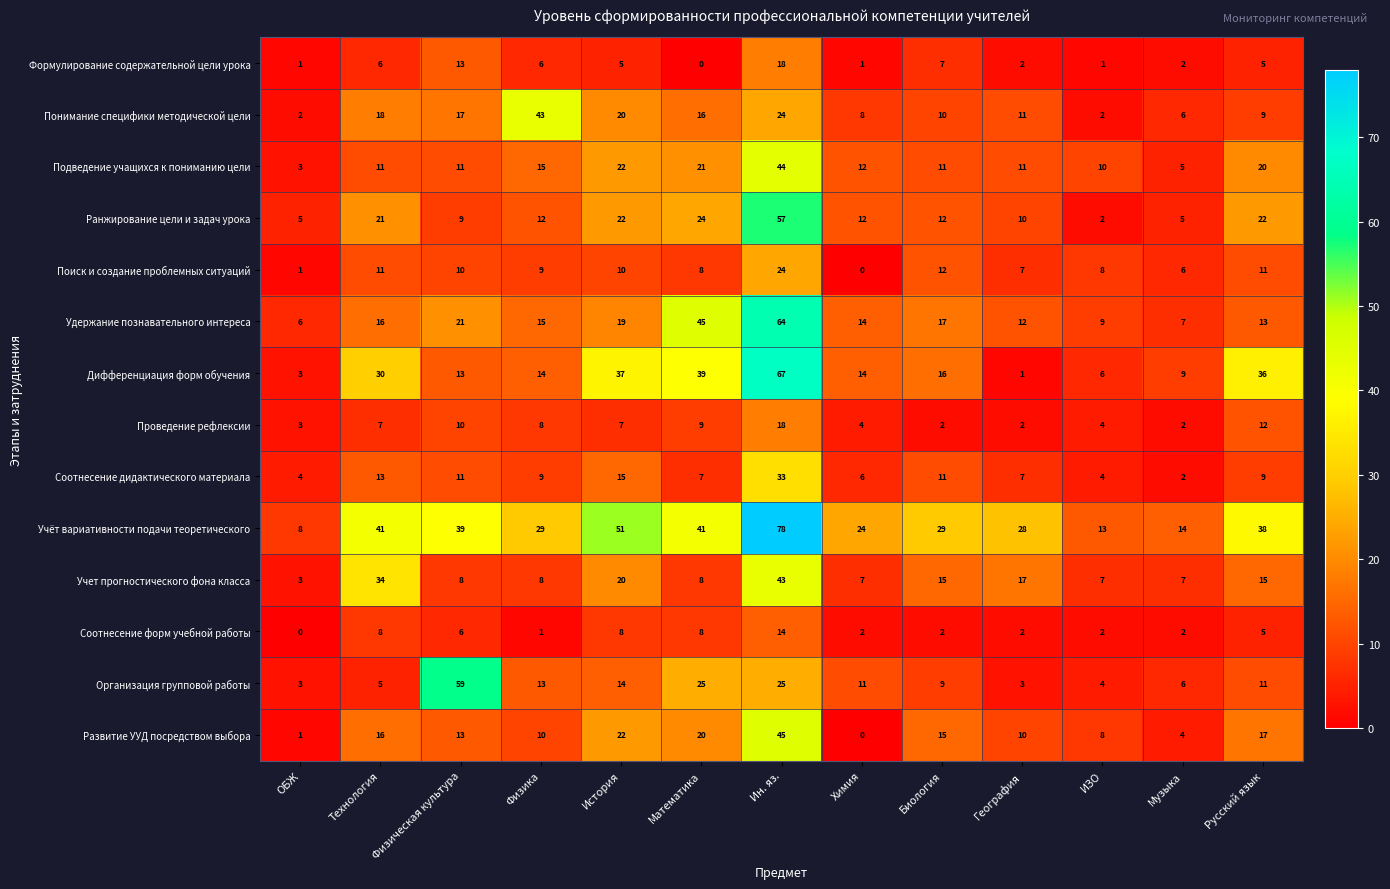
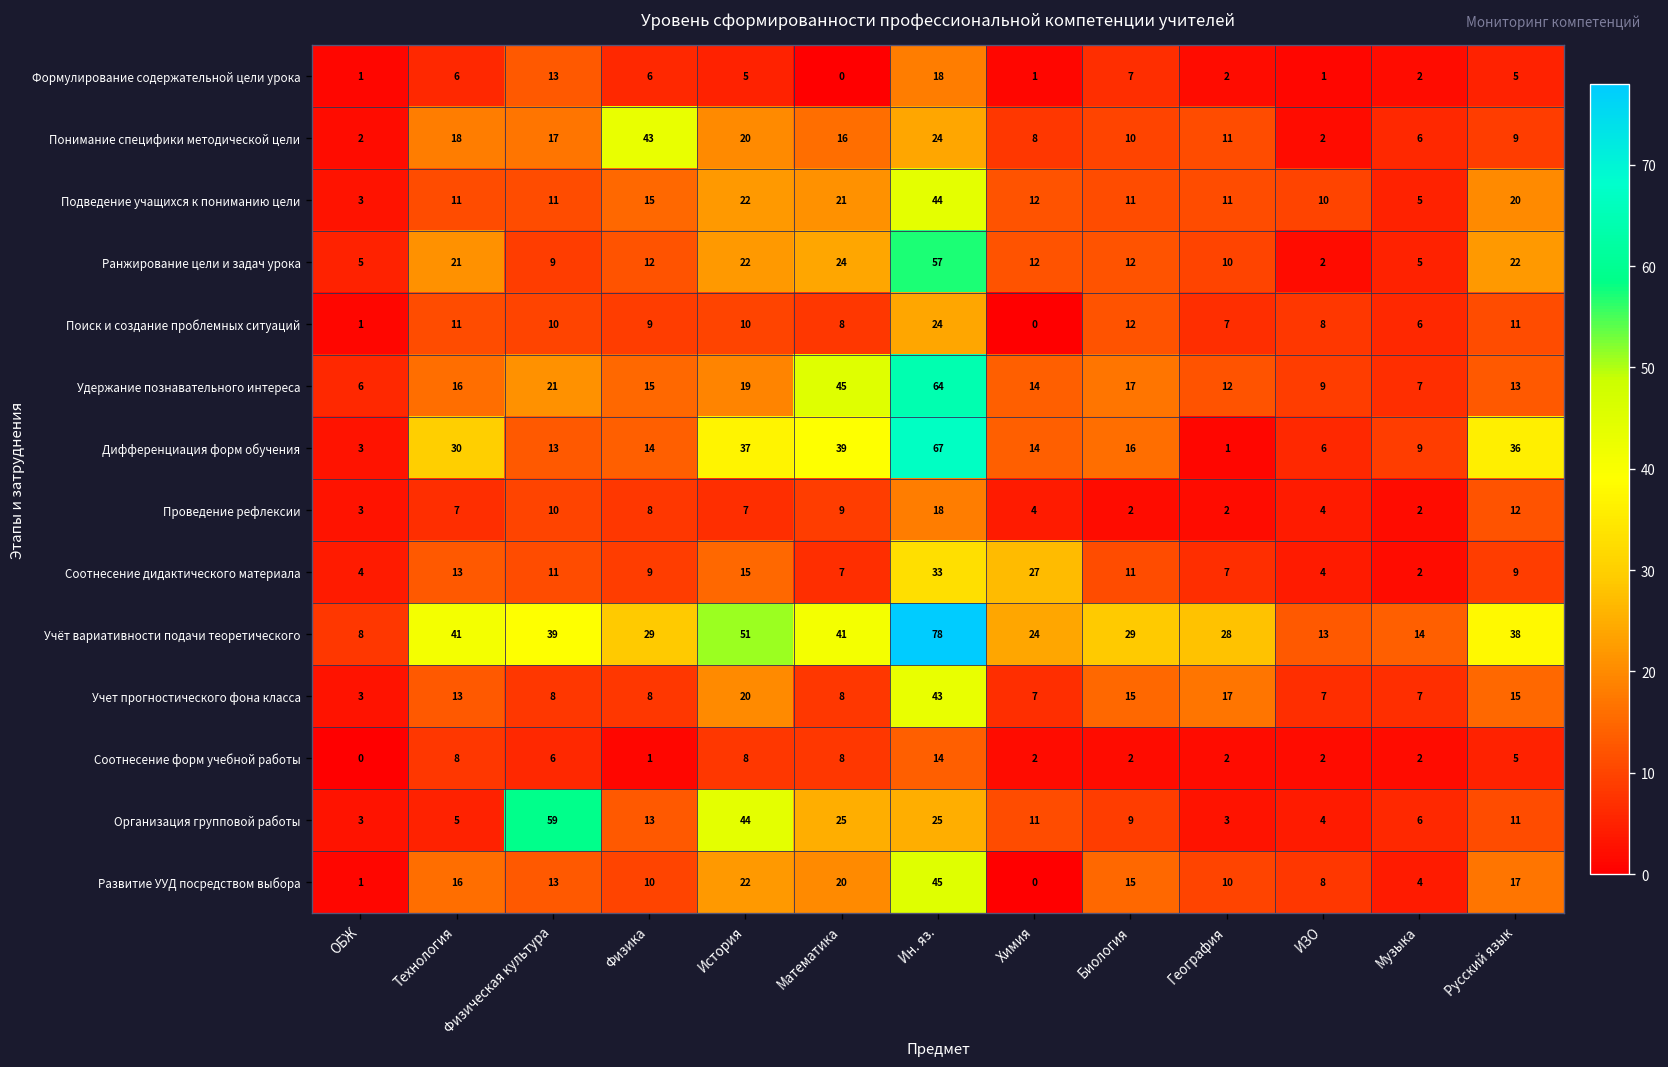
Соотнесение дидактического материала, Химия: 6 -> 27
Учет прогностического фона класса, Технология: 34 -> 13
Организация групповой работы, История: 14 -> 44
